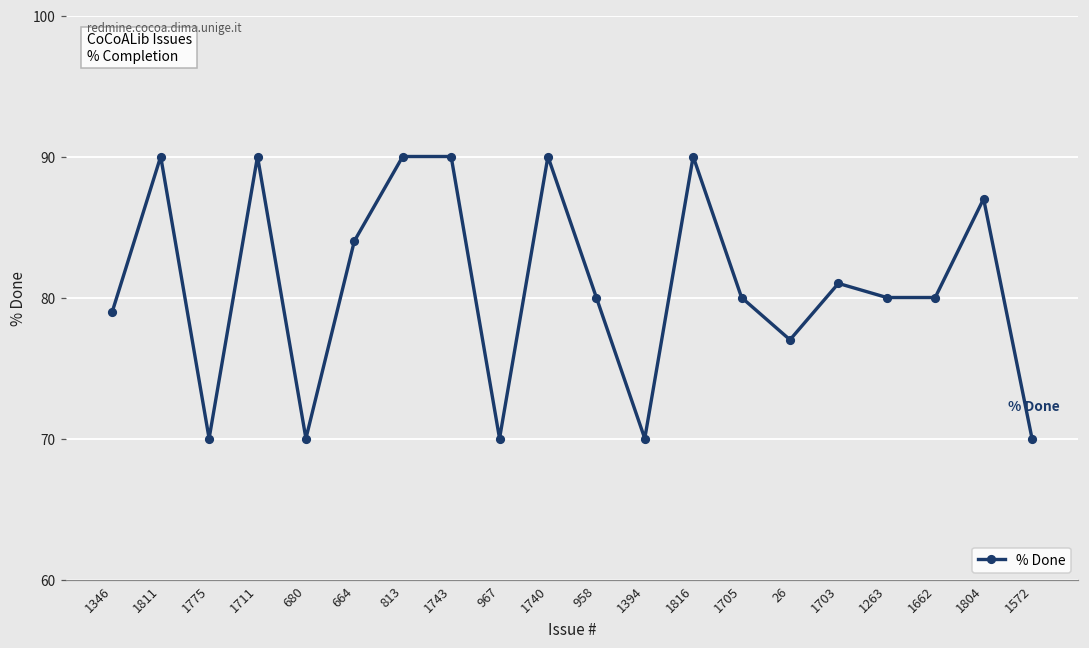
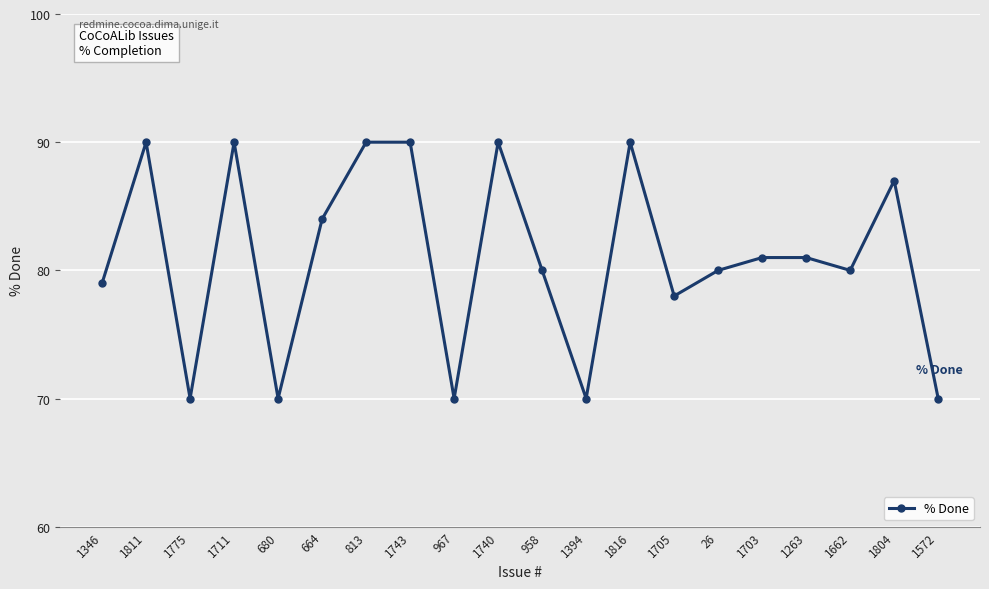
1705: 80 -> 78
26: 77 -> 80
1263: 80 -> 81
